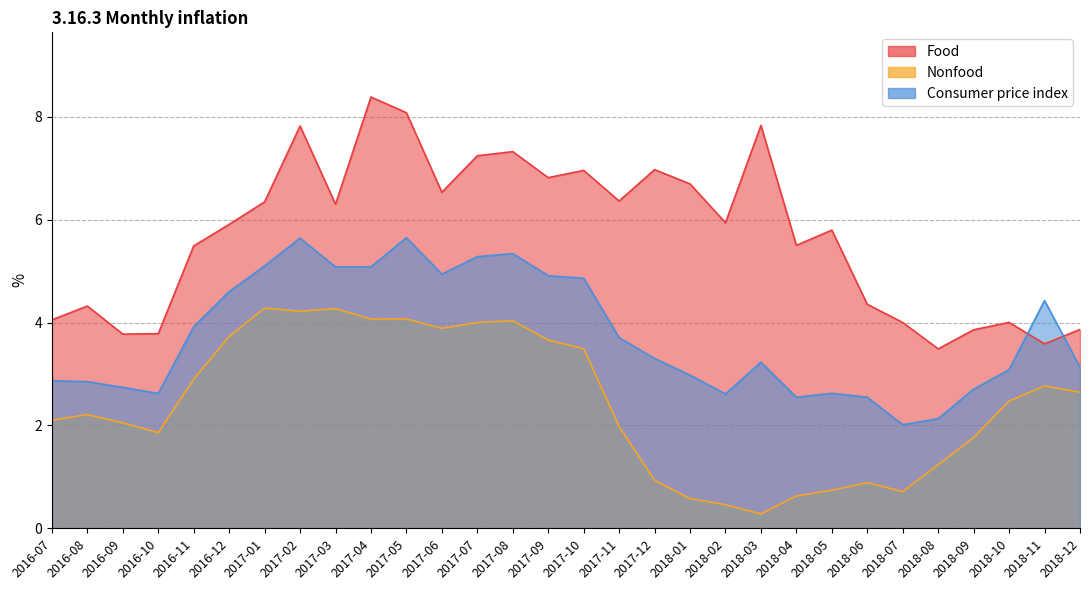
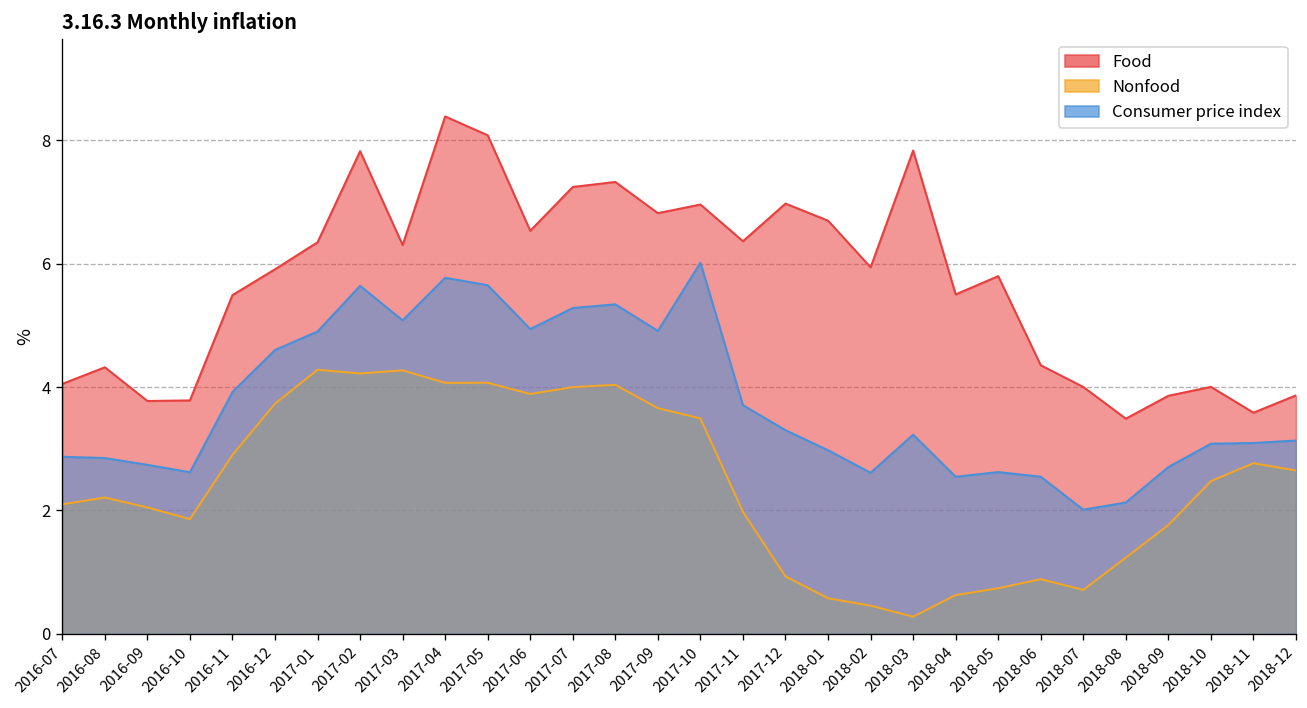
Consumer price index, 2017-01: 5.1 -> 4.9
Consumer price index, 2017-04: 5.1 -> 5.8
Consumer price index, 2017-10: 4.9 -> 6.0
Consumer price index, 2018-11: 4.4 -> 3.1
